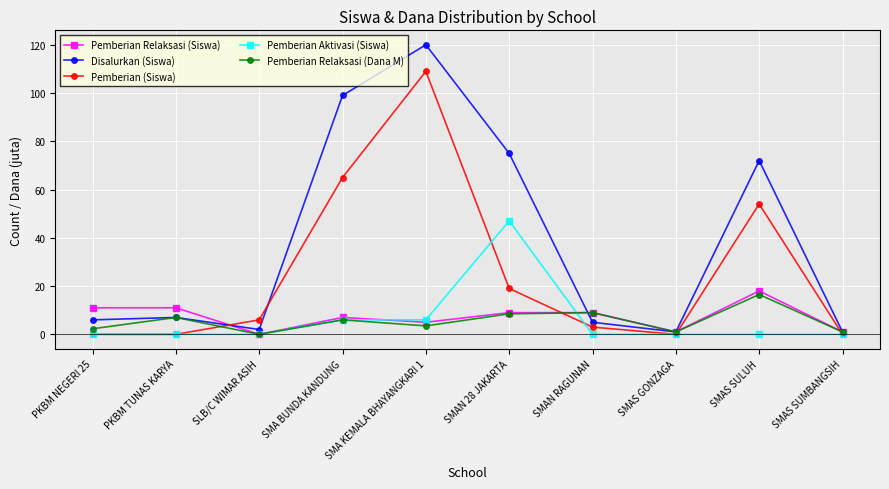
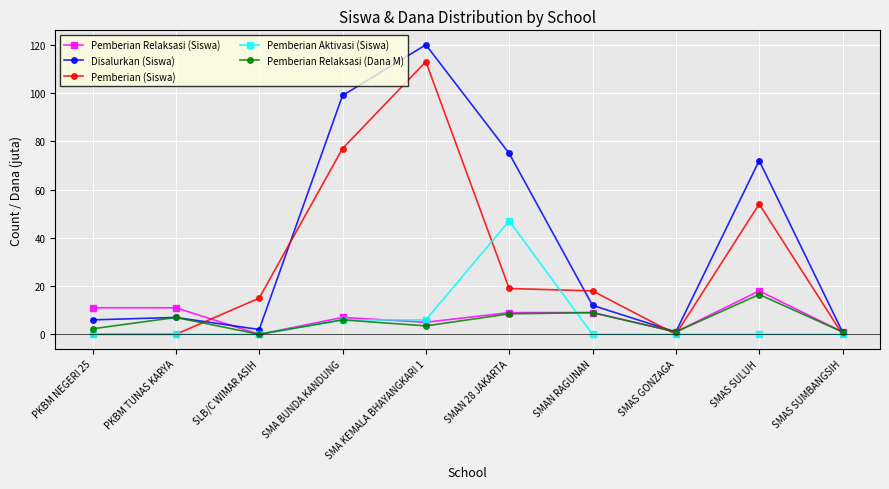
Pemberian (Siswa), SLB/C WIMAR ASIH: 6 -> 15
Pemberian (Siswa), SMA BUNDA KANDUNG: 65 -> 77
Pemberian (Siswa), SMA KEMALA BHAYANGKARI 1: 109 -> 113
Disalurkan (Siswa), SMAN RAGUNAN: 5 -> 12
Pemberian (Siswa), SMAN RAGUNAN: 3 -> 18
